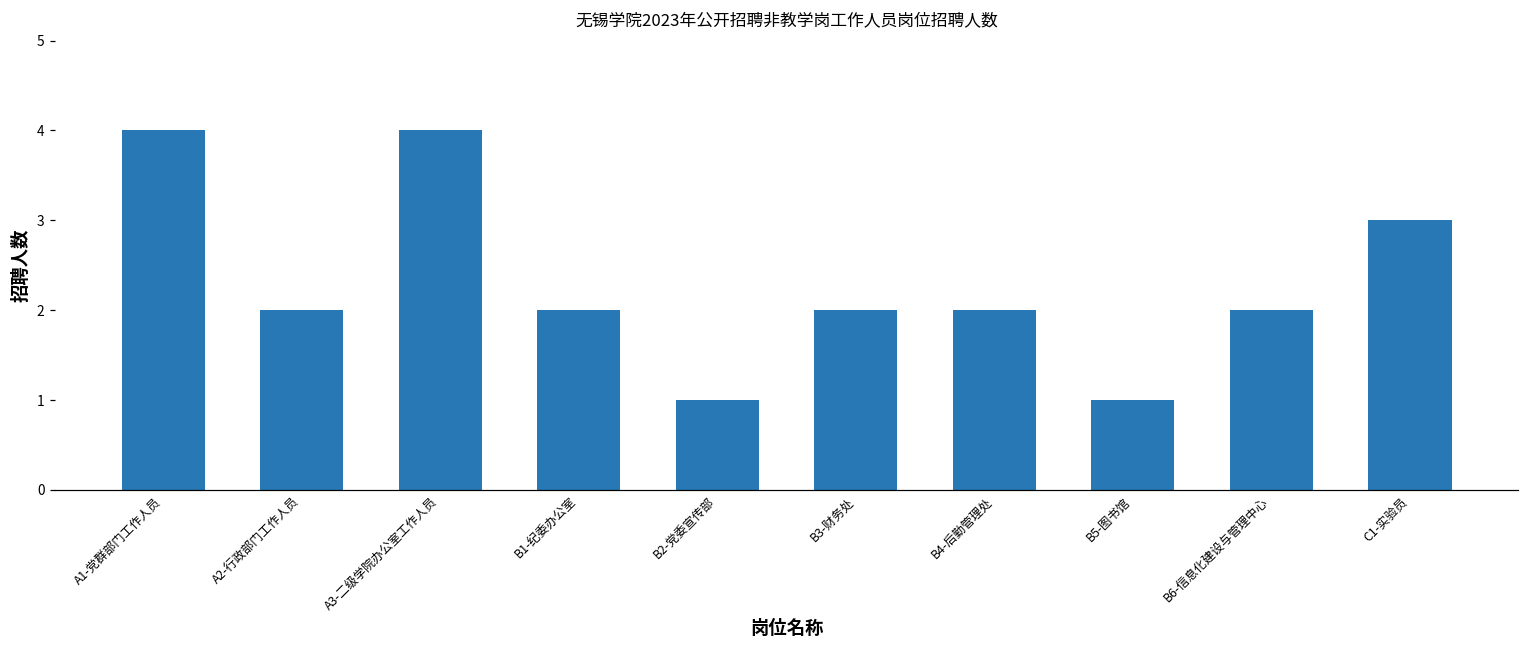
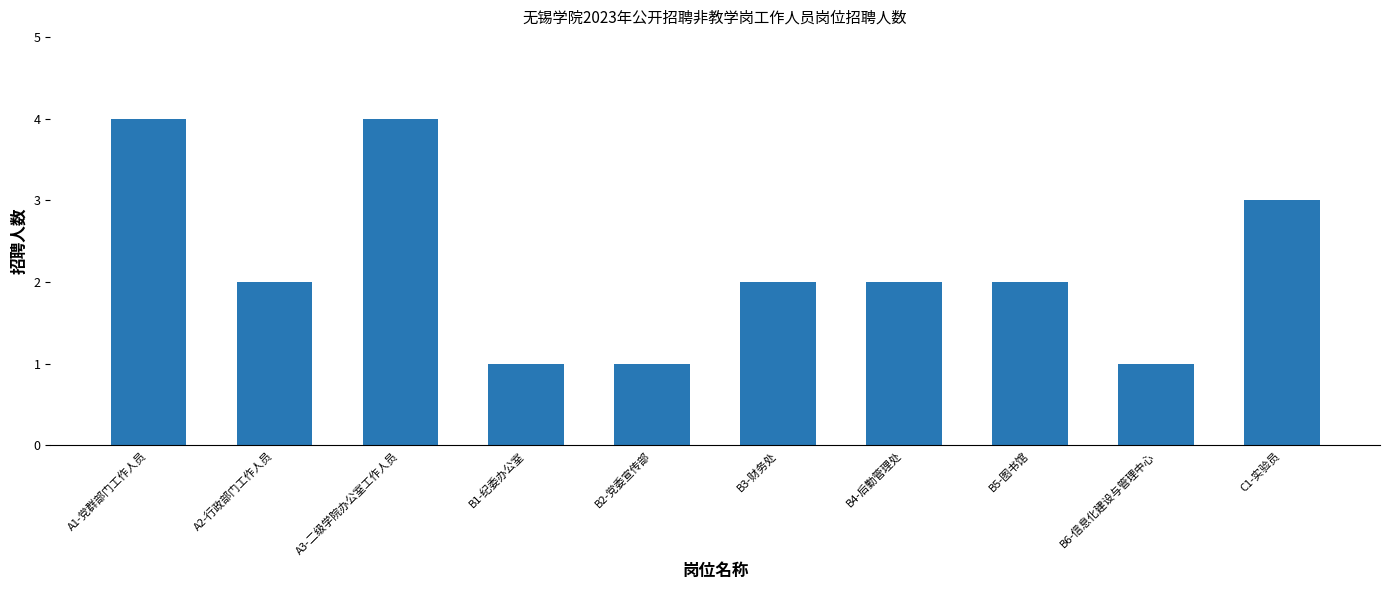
B1-纪委办公室: 2 -> 1
B5-图书馆: 1 -> 2
B6-信息化建设与管理中心: 2 -> 1
